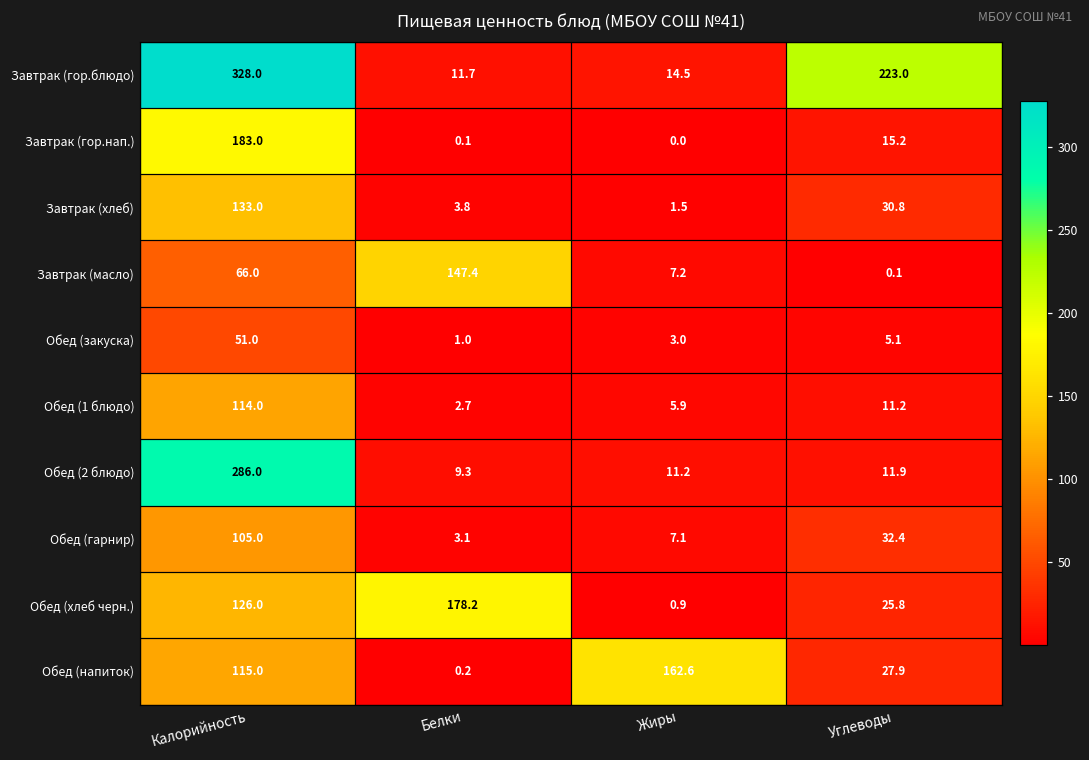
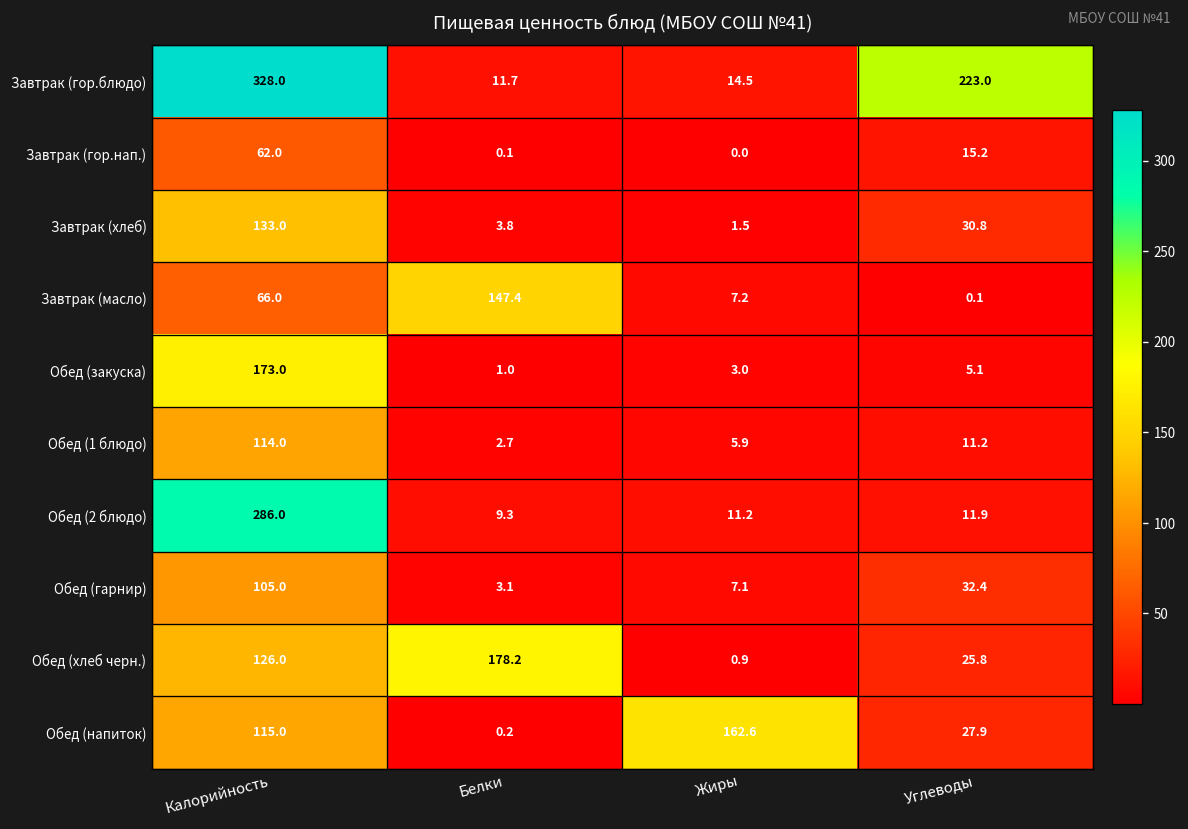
Завтрак (гор.нап.), Калорийность: 183.0 -> 62.0
Обед (закуска), Калорийность: 51.0 -> 173.0
